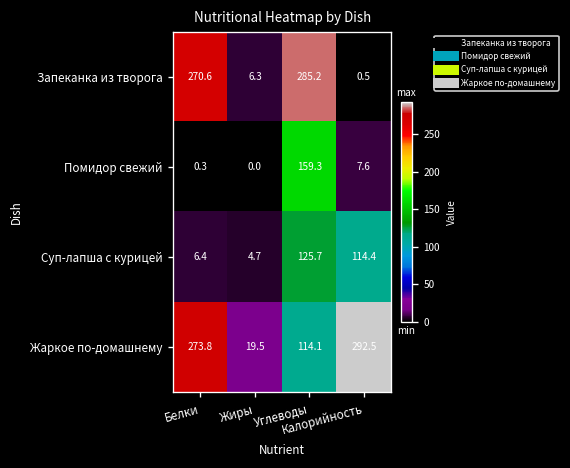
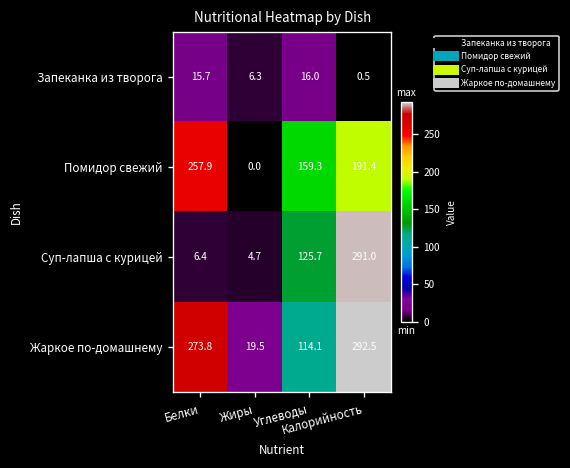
Запеканка из творога, Белки: 270.6 -> 15.7
Запеканка из творога, Углеводы: 285.2 -> 16.0
Помидор свежий, Белки: 0.3 -> 257.9
Помидор свежий, Калорийность: 7.6 -> 191.4
Суп-лапша с курицей, Калорийность: 114.4 -> 291.0
